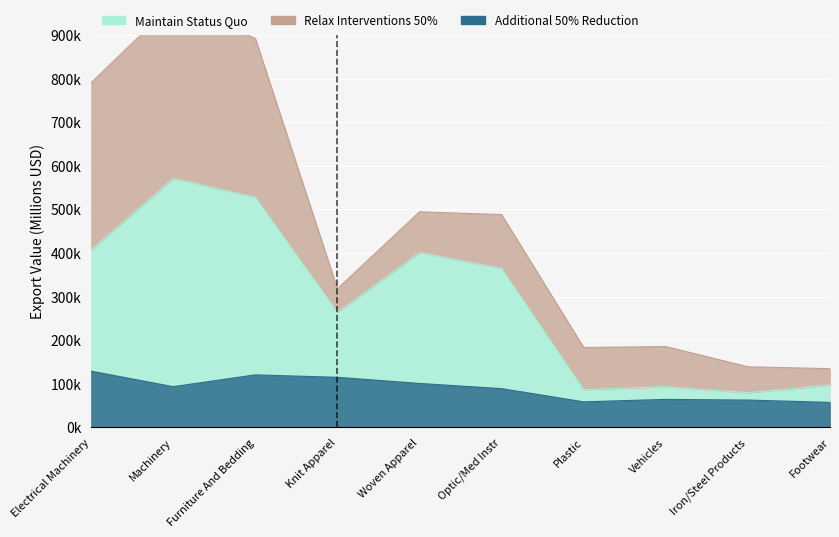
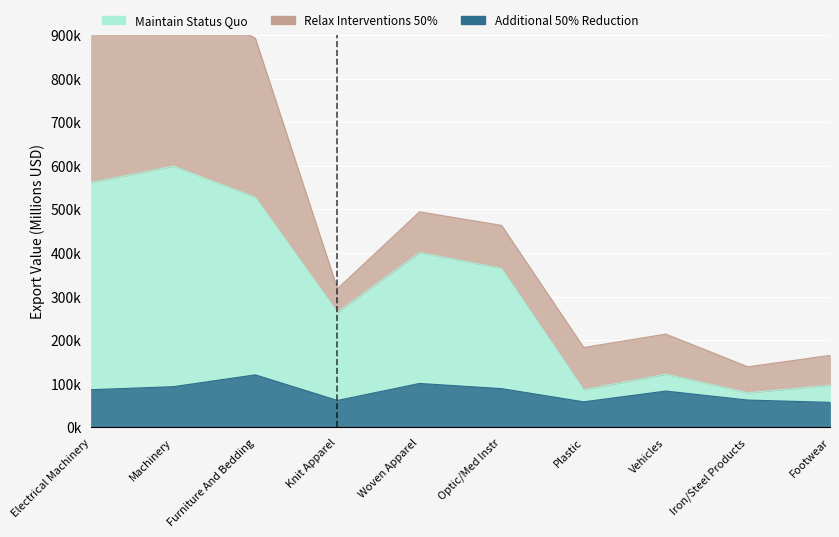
Maintain Status Quo, Electrical Machinery: 410000 -> 560000
Additional 50% Reduction, Electrical Machinery: 130000 -> 90000
Maintain Status Quo, Machinery: 570000 -> 600000
Additional 50% Reduction, Knit Apparel: 110000 -> 60000
Relax Interventions 50%, Optic/Med Instr: 120000 -> 100000
Maintain Status Quo, Vehicles: 90000 -> 120000
Additional 50% Reduction, Vehicles: 60000 -> 80000
Relax Interventions 50%, Footwear: 40000 -> 70000
